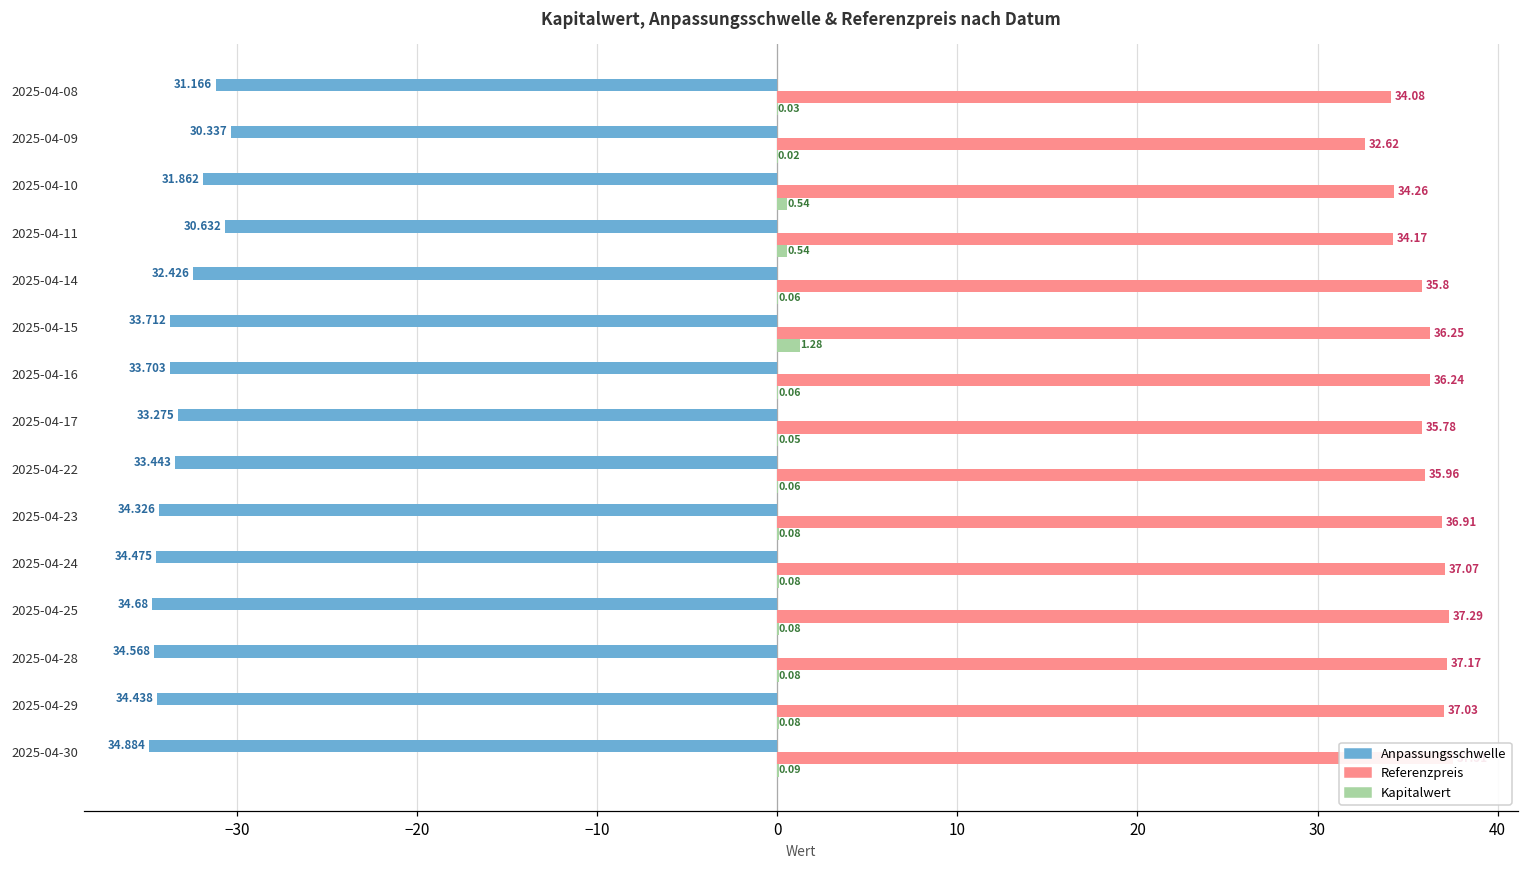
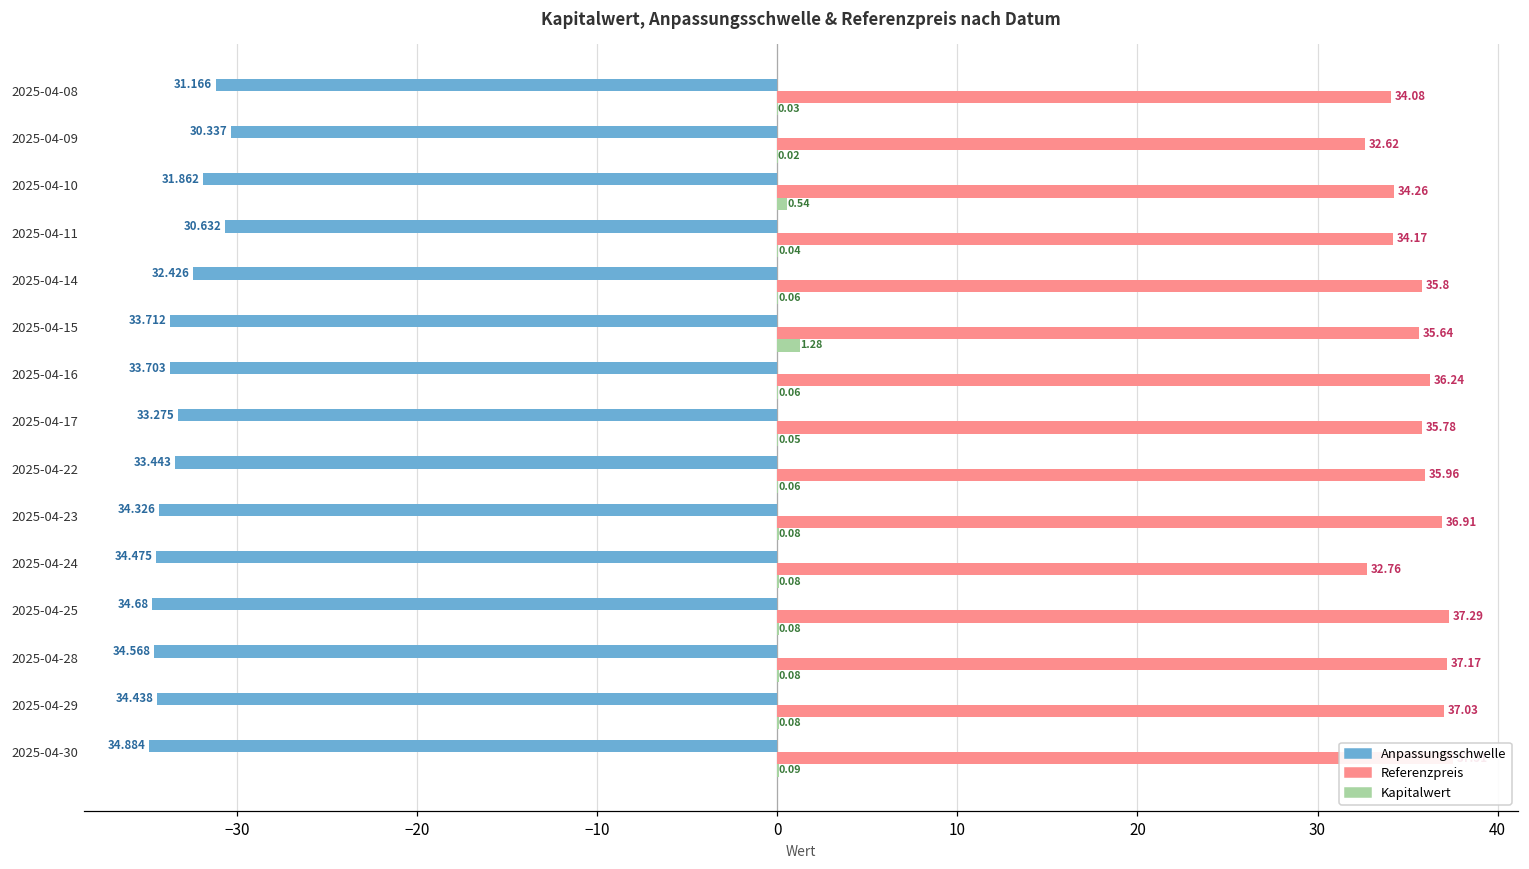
Kapitalwert, 2025-04-11: 0.54 -> 0.04
Referenzpreis, 2025-04-15: 36.25 -> 35.64
Referenzpreis, 2025-04-24: 37.07 -> 32.76
